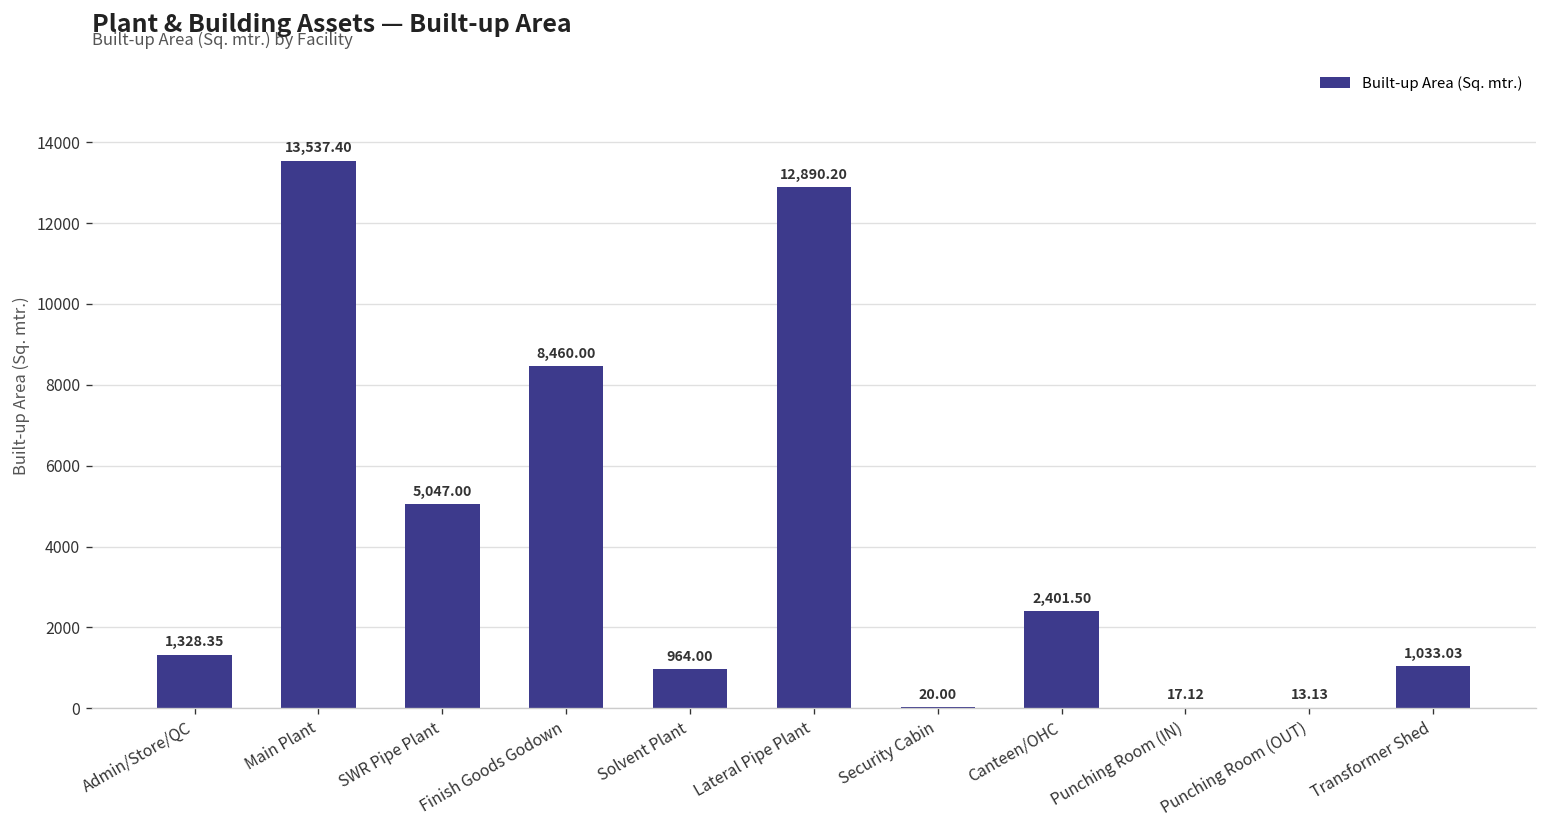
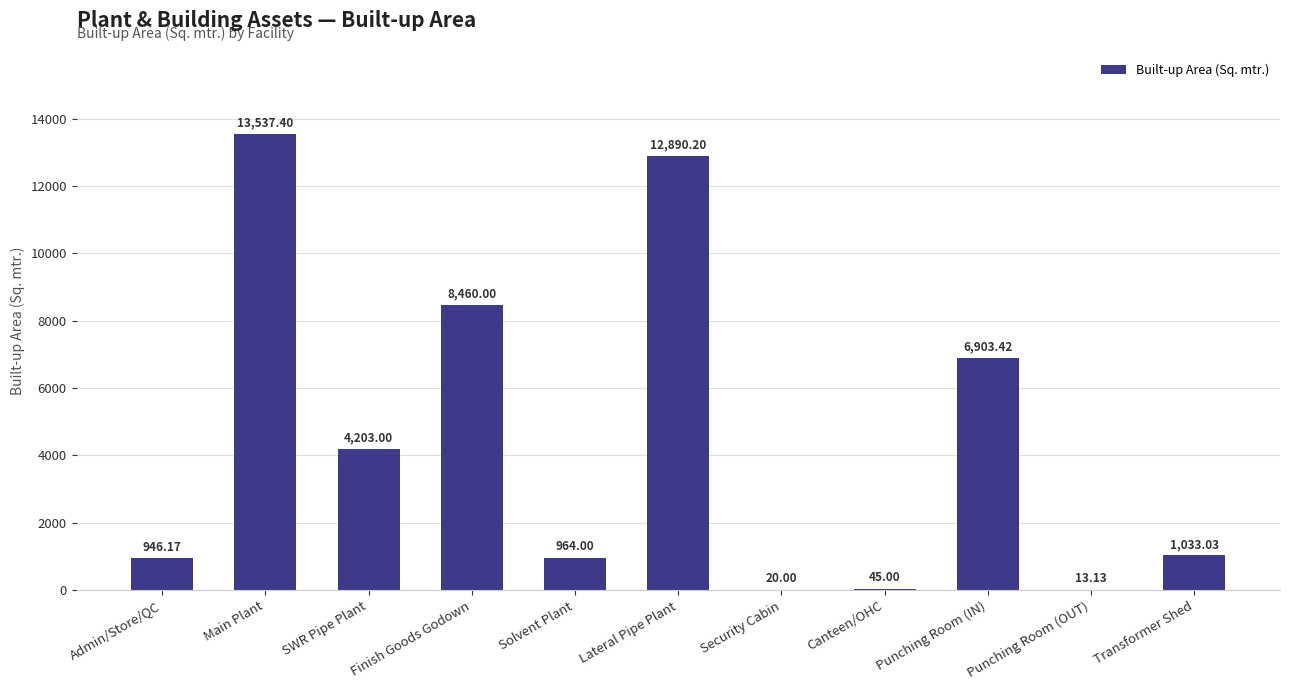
Admin/Store/QC: 1,328.35 -> 946.17
SWR Pipe Plant: 5,047.00 -> 4,203.00
Canteen/OHC: 2,401.50 -> 45.00
Punching Room (IN): 17.12 -> 6,903.42
